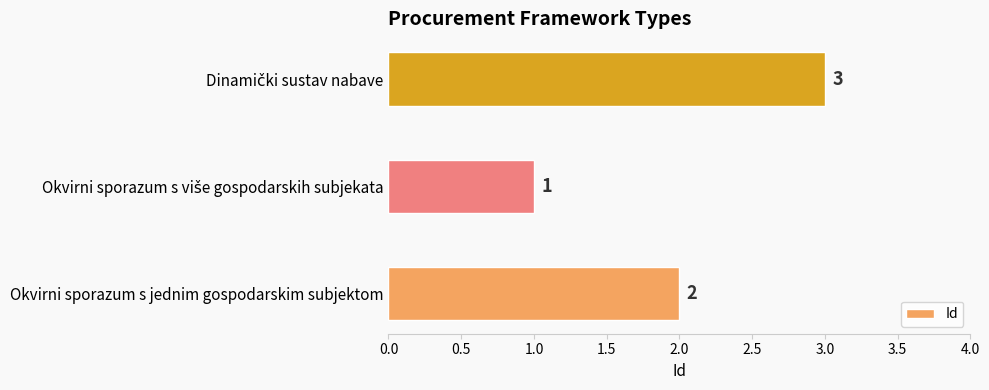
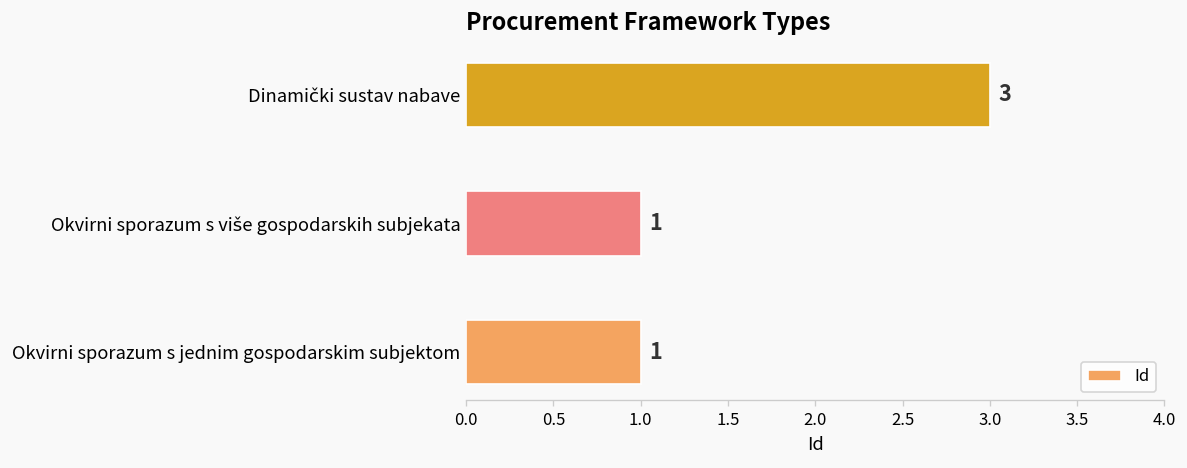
Okvirni sporazum s jednim gospodarskim subjektom: 2 -> 1
